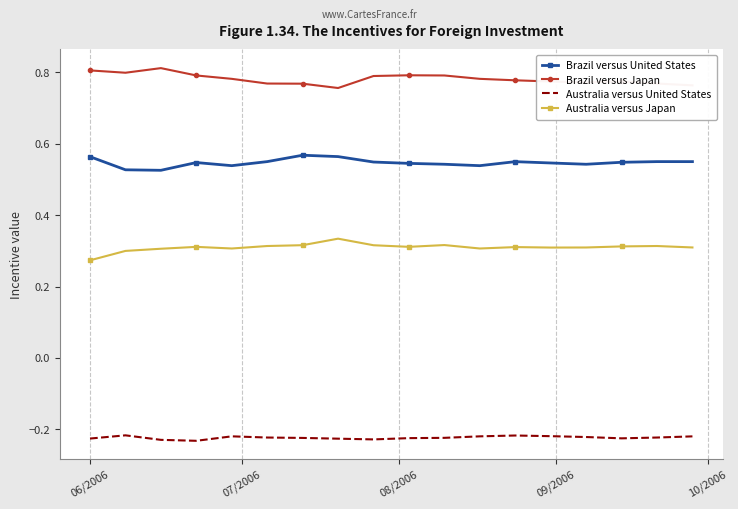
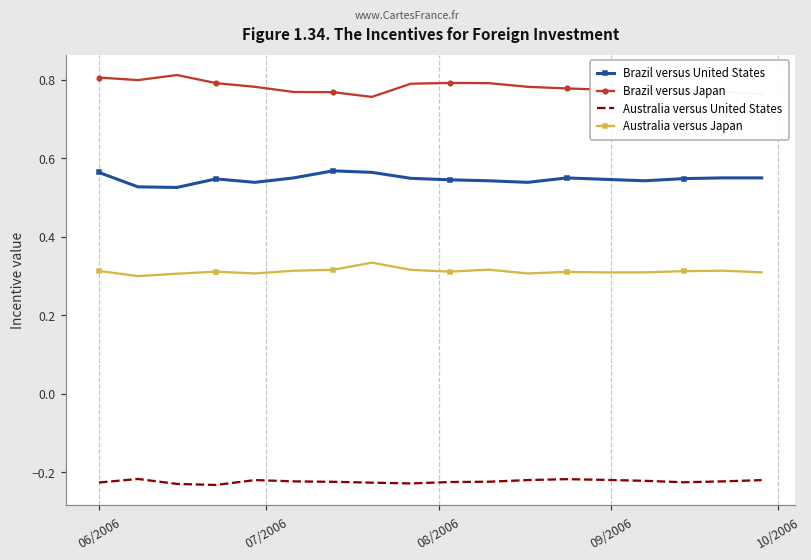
Australia versus Japan, 06/2006: 0.27 -> 0.31
